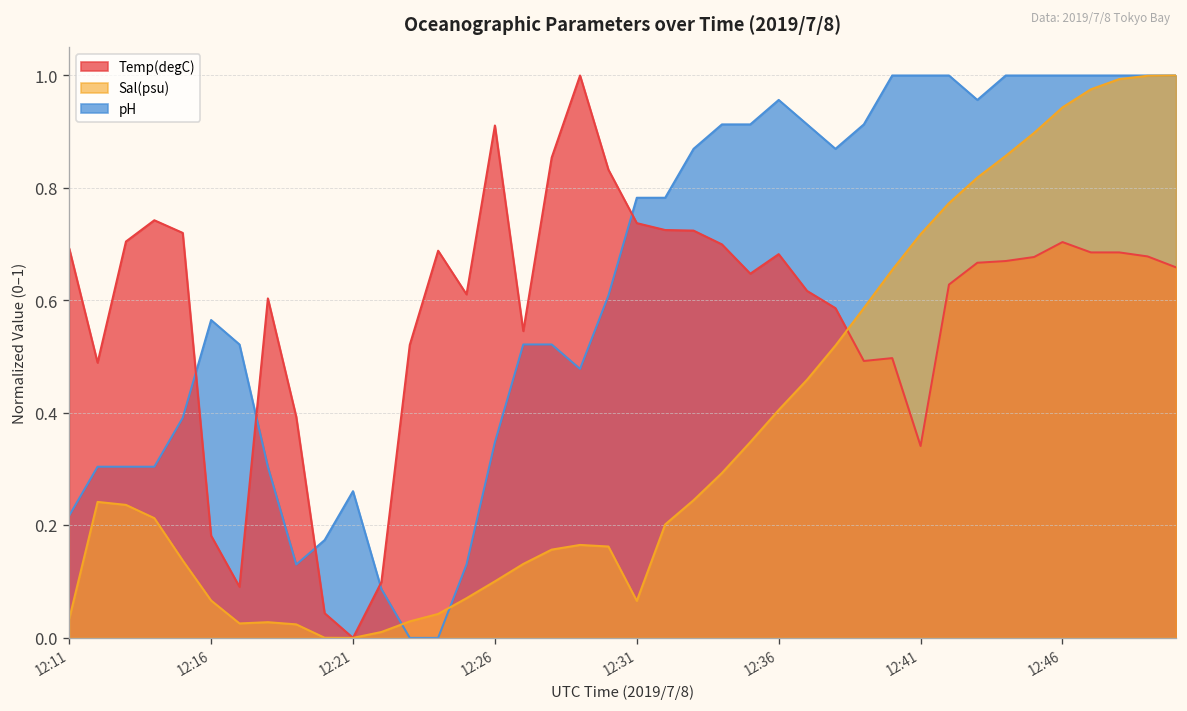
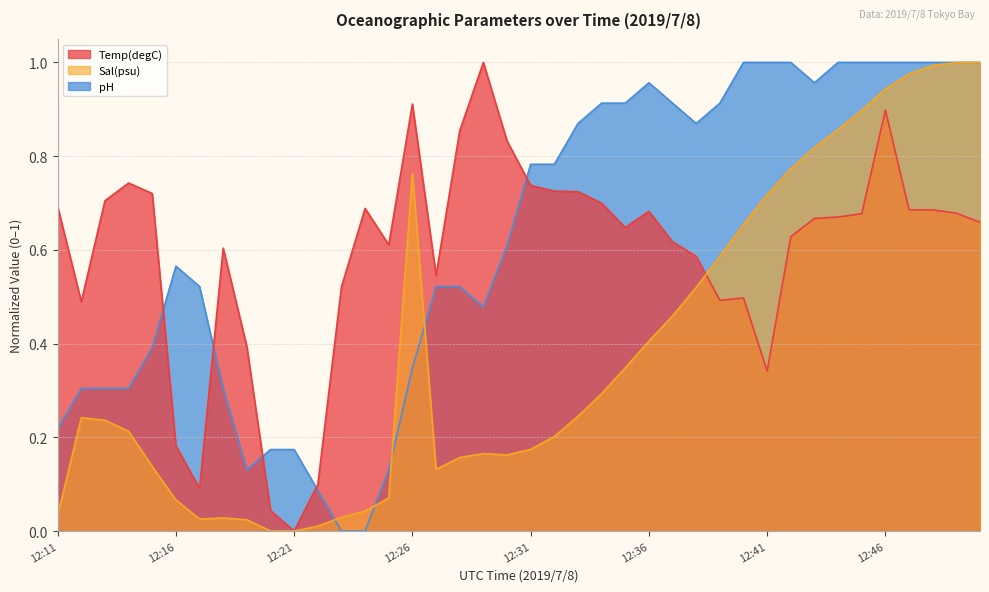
pH, 12:21: 0.26 -> 0.17
Sal(psu), 12:26: 0.10 -> 0.76
Sal(psu), 12:31: 0.07 -> 0.17
Temp(degC), 12:46: 0.70 -> 0.90
